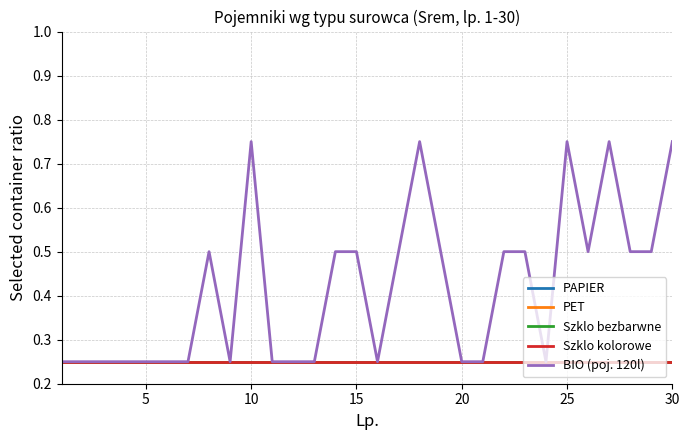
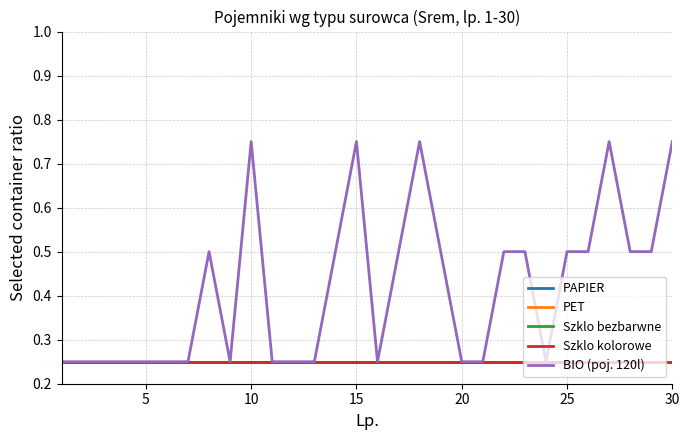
BIO (poj. 120l), 15: 0.50 -> 0.75
BIO (poj. 120l), 25: 0.75 -> 0.50
